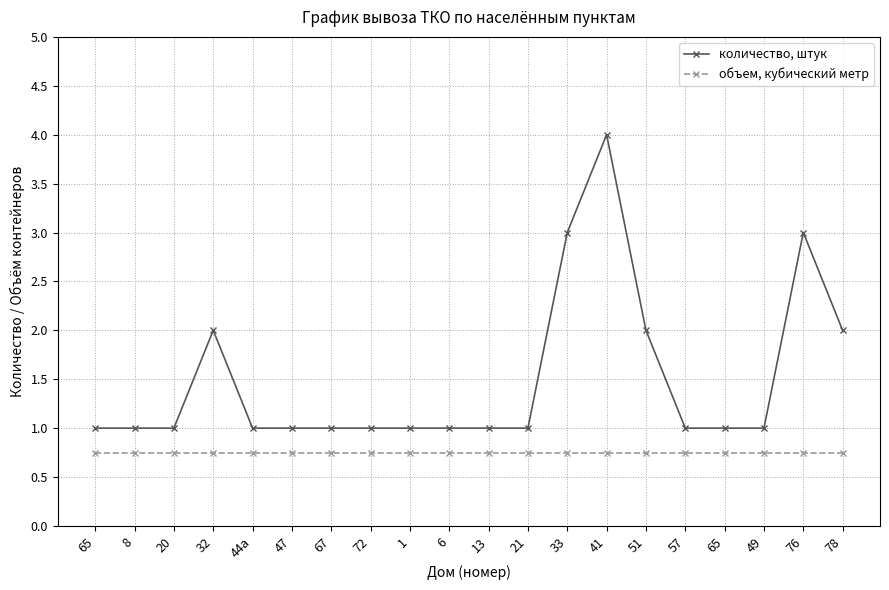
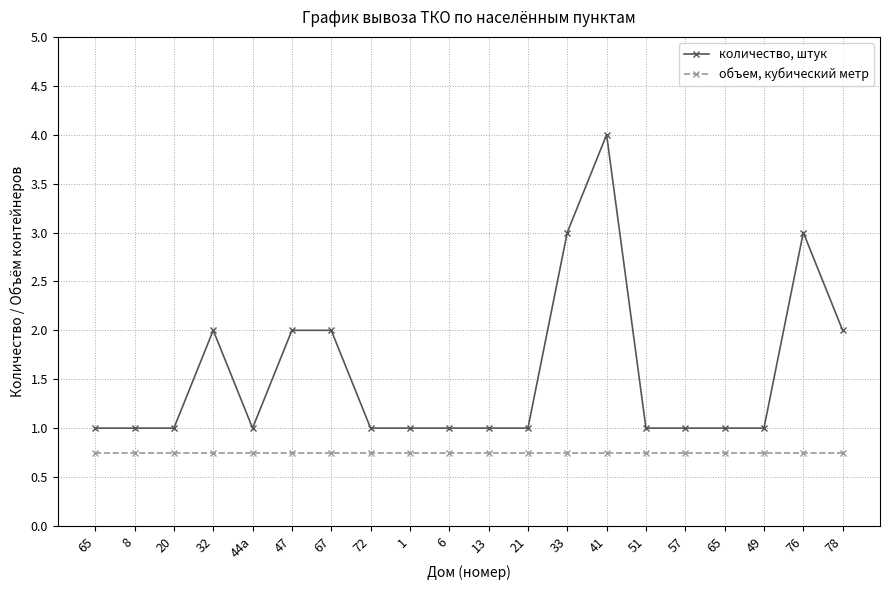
количество, штук, 47: 1 -> 2
количество, штук, 67: 1 -> 2
количество, штук, 51: 2 -> 1
